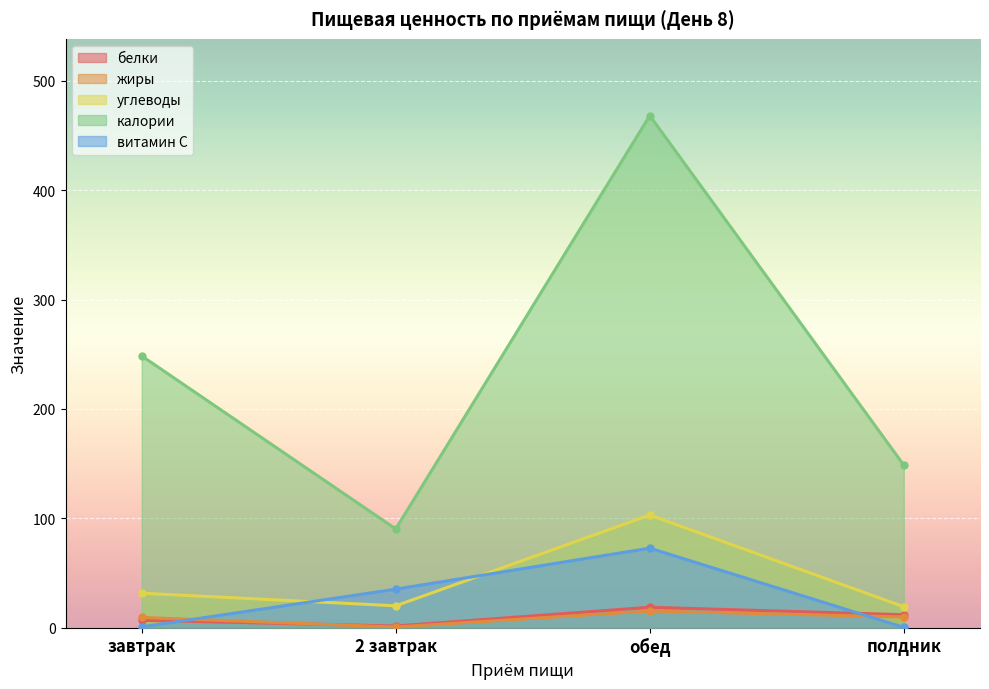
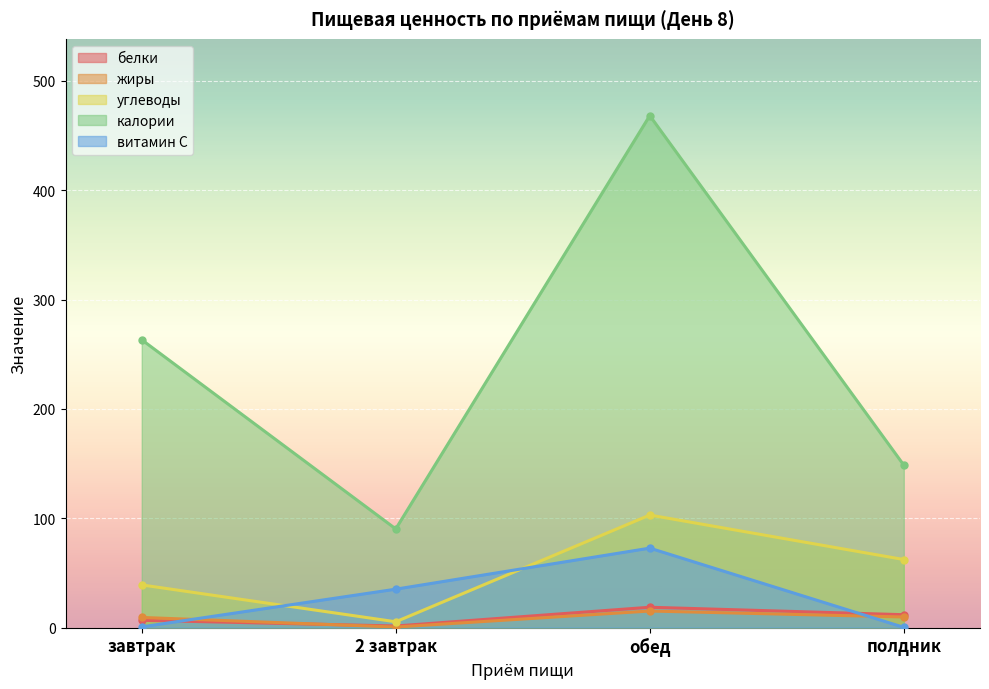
углеводы, завтрак: 31 -> 39
калории, завтрак: 248 -> 263
углеводы, 2 завтрак: 20 -> 5
углеводы, полдник: 19 -> 62
